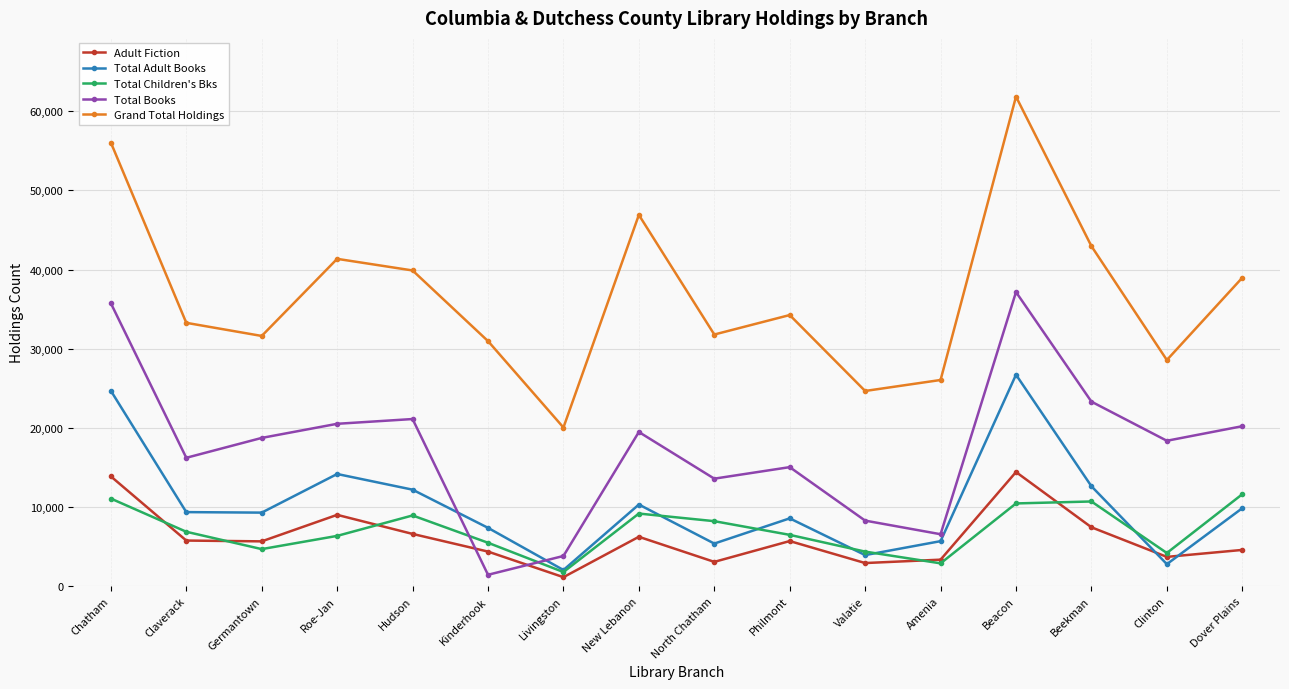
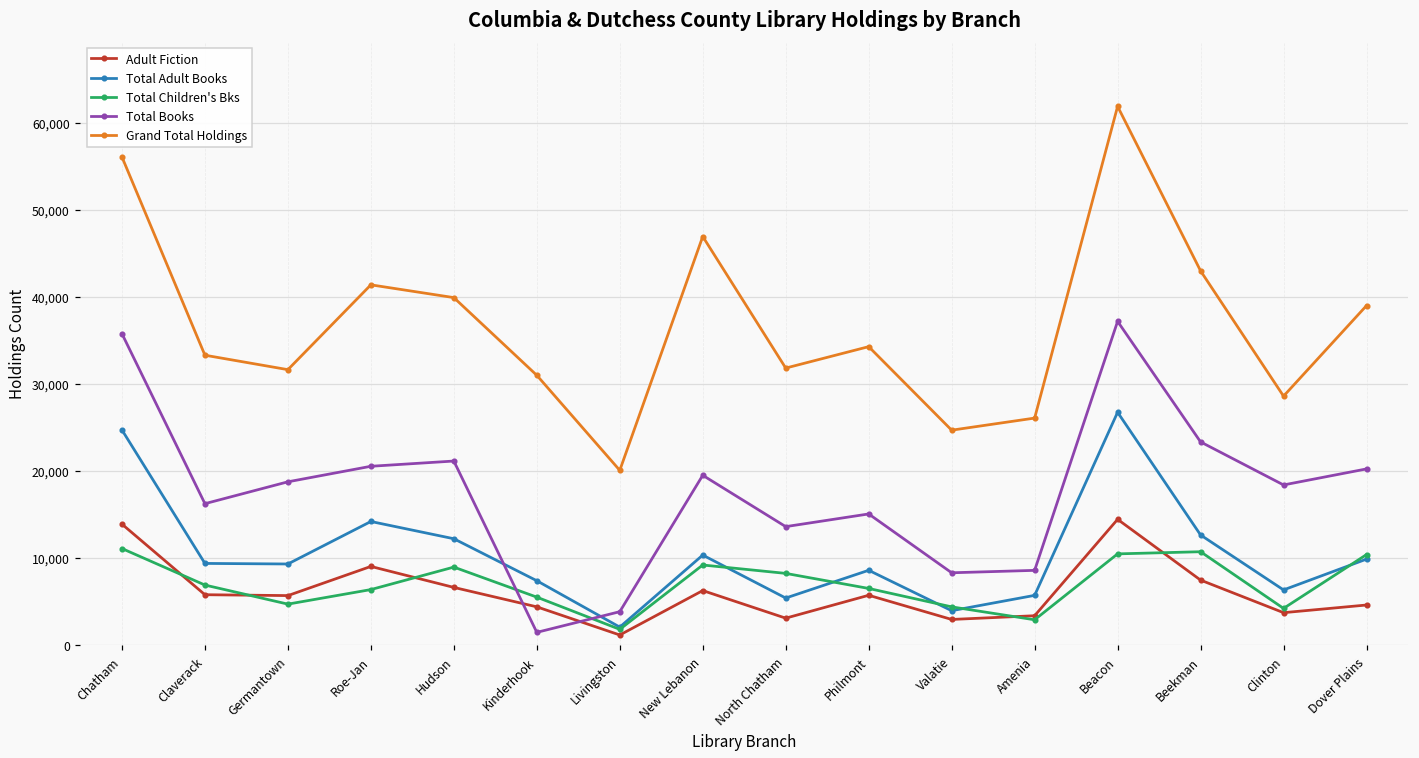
Total Books, Amenia: 7,000 -> 9,000
Total Adult Books, Clinton: 3,000 -> 6,000
Total Children's Bks, Dover Plains: 12,000 -> 10,000
